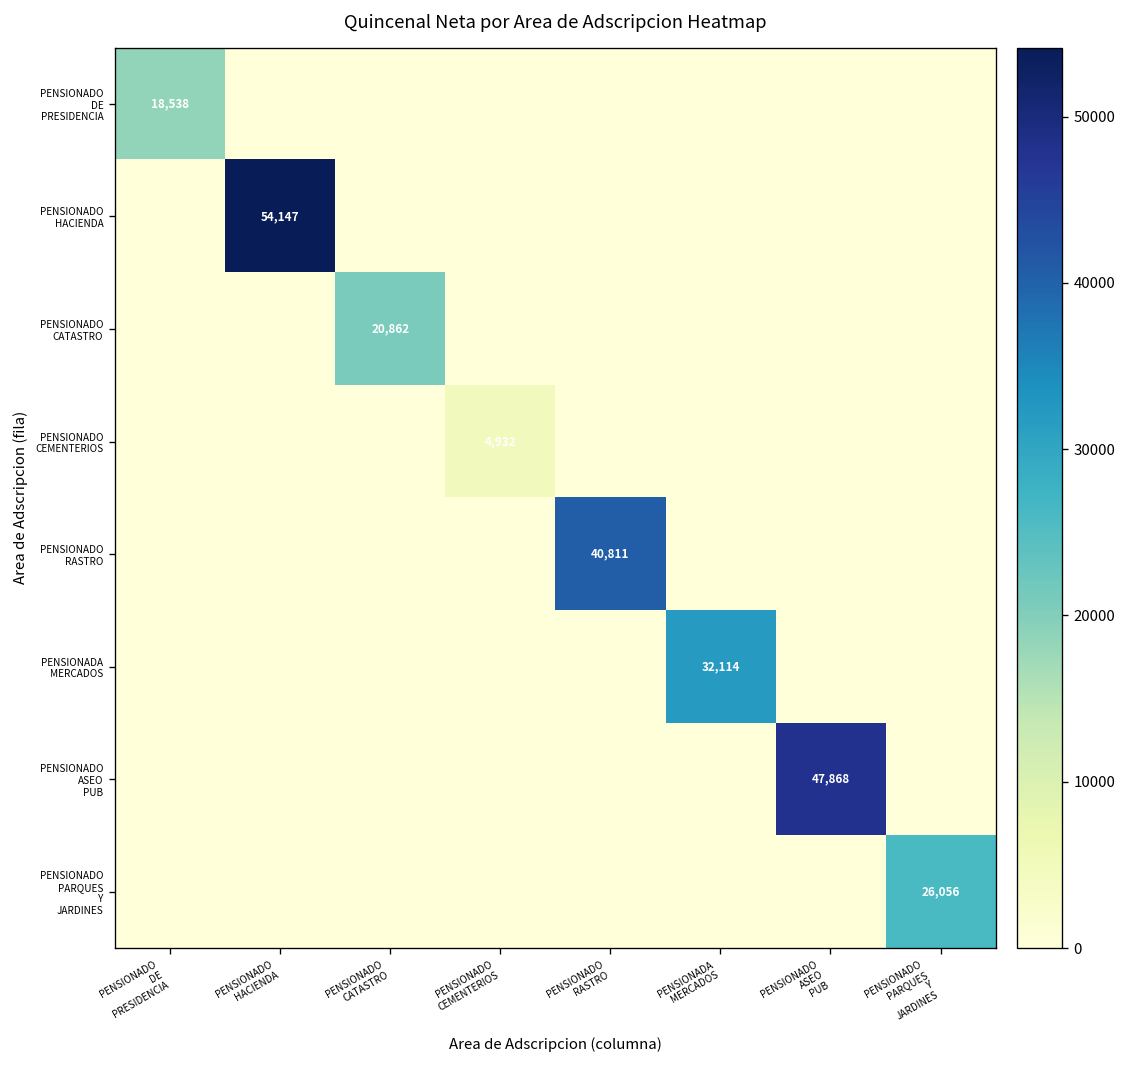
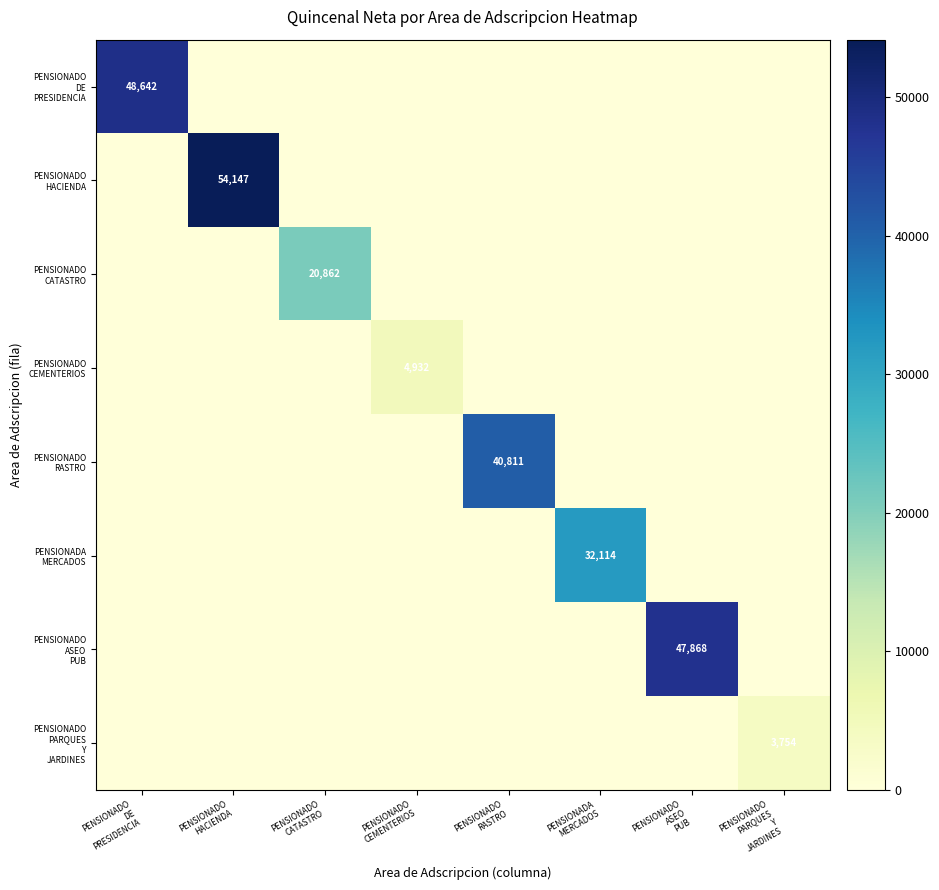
PENSIONADO DE PRESIDENCIA, PENSIONADO DE PRESIDENCIA: 18,538 -> 48,642
PENSIONADO PARQUES Y JARDINES, PENSIONADO PARQUES Y JARDINES: 26,056 -> 3,754
